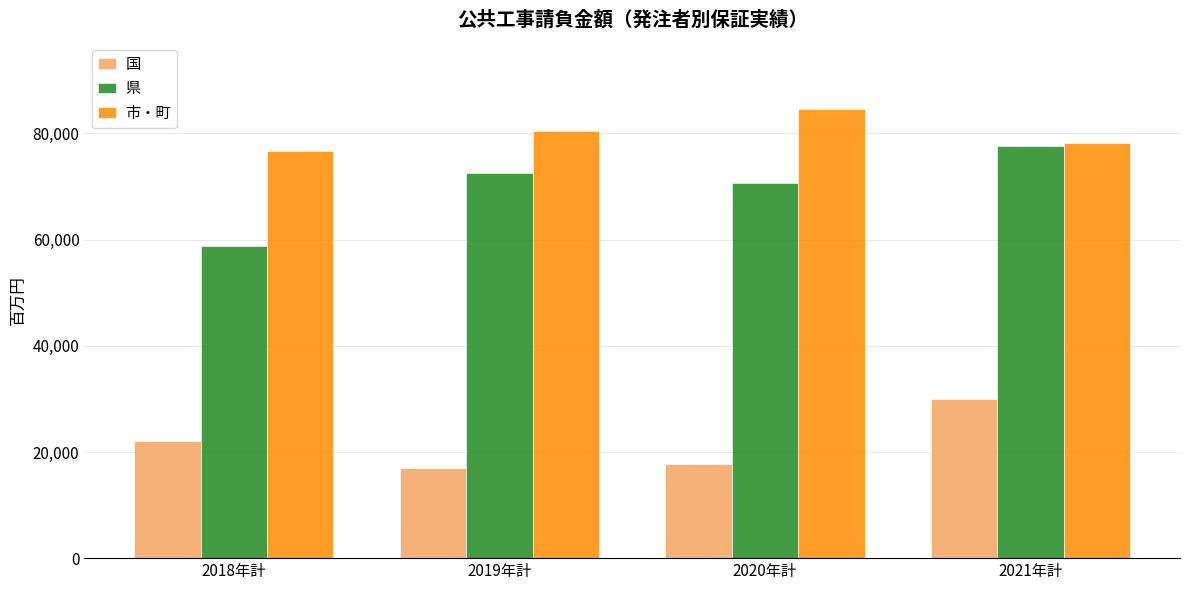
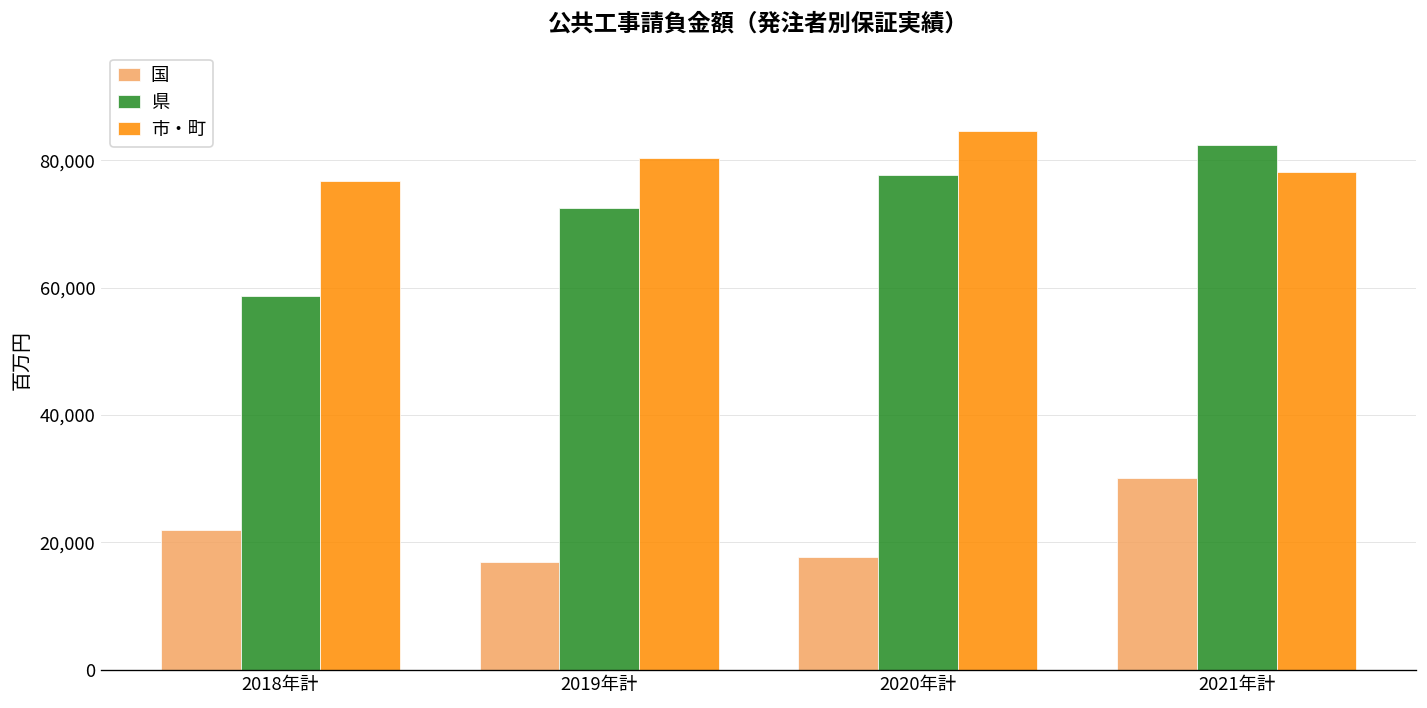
県, 2020年計: 71,000 -> 78,000
県, 2021年計: 78,000 -> 82,000
